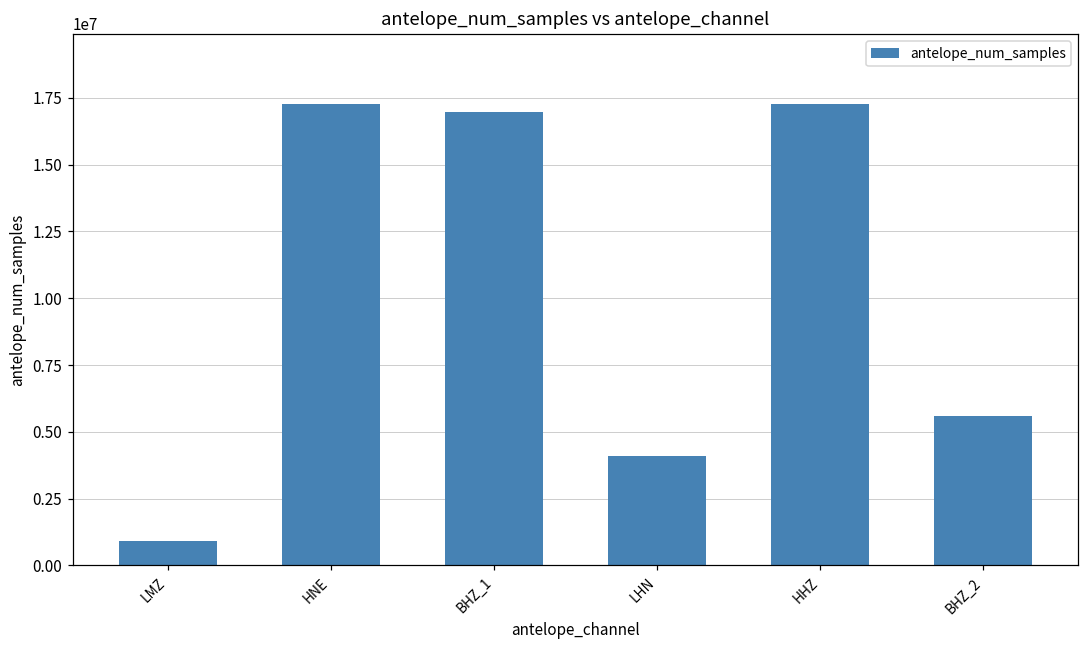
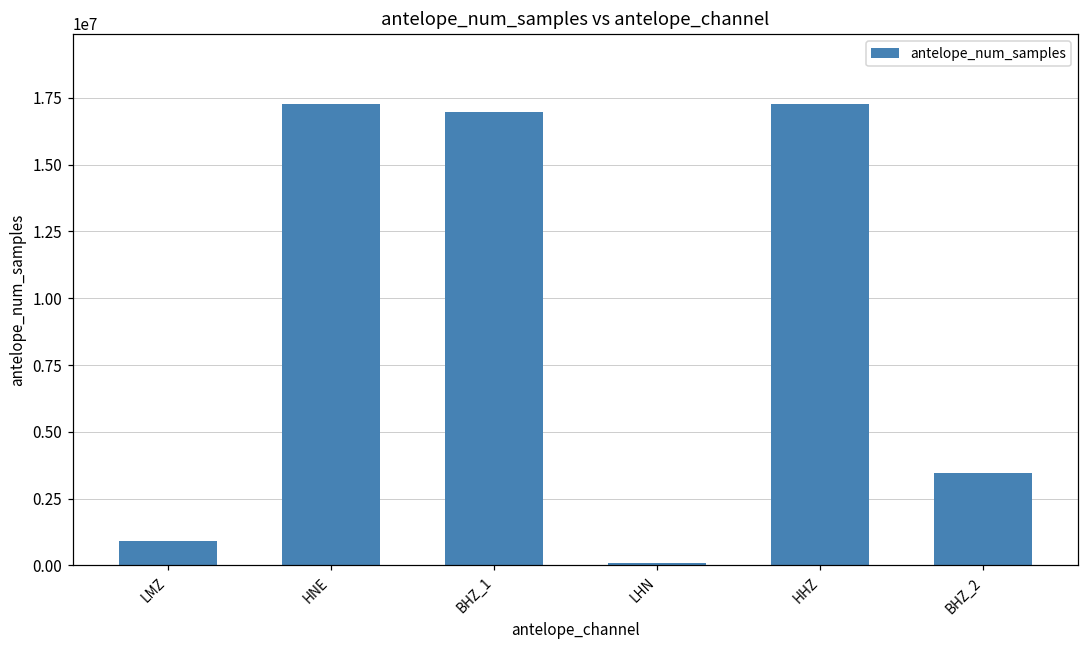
LHN: 4100000 -> 100000
BHZ_2: 5600000 -> 3500000
